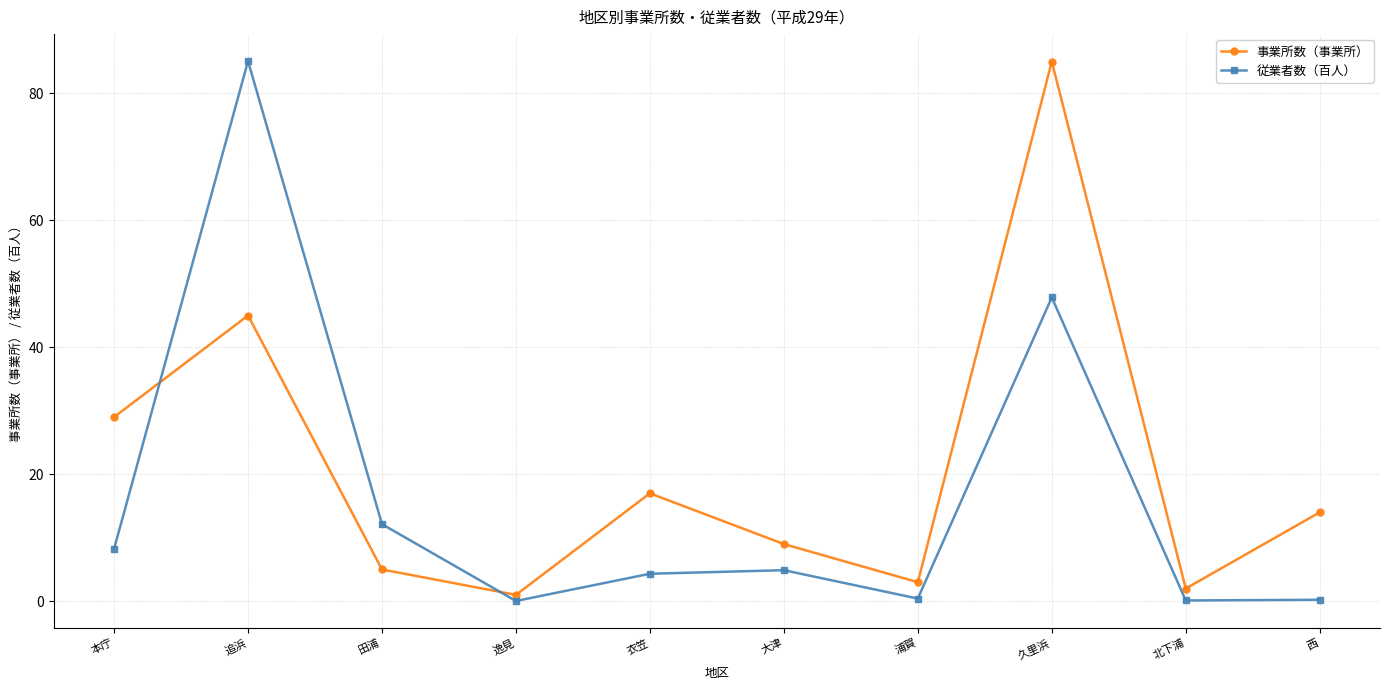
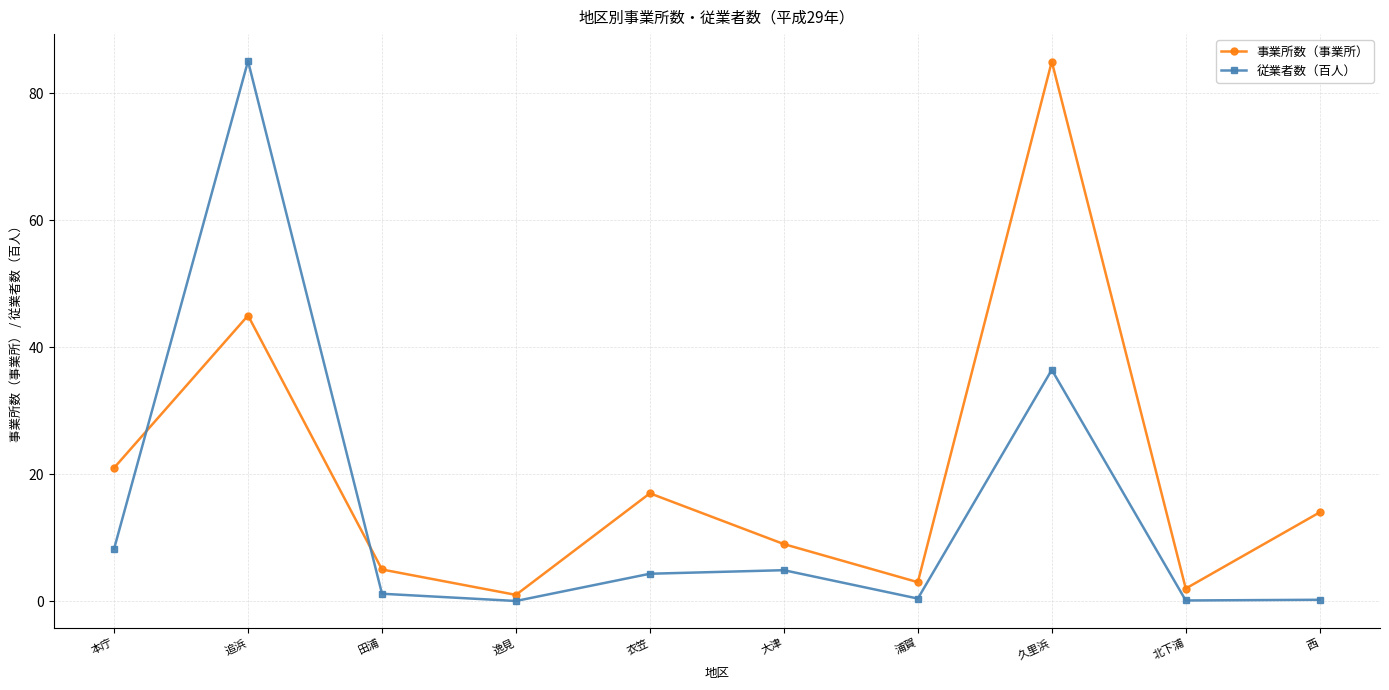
事業所数（事業所）, 本庁: 29 -> 21
従業者数（百人）, 田浦: 12 -> 1
従業者数（百人）, 久里浜: 48 -> 36
